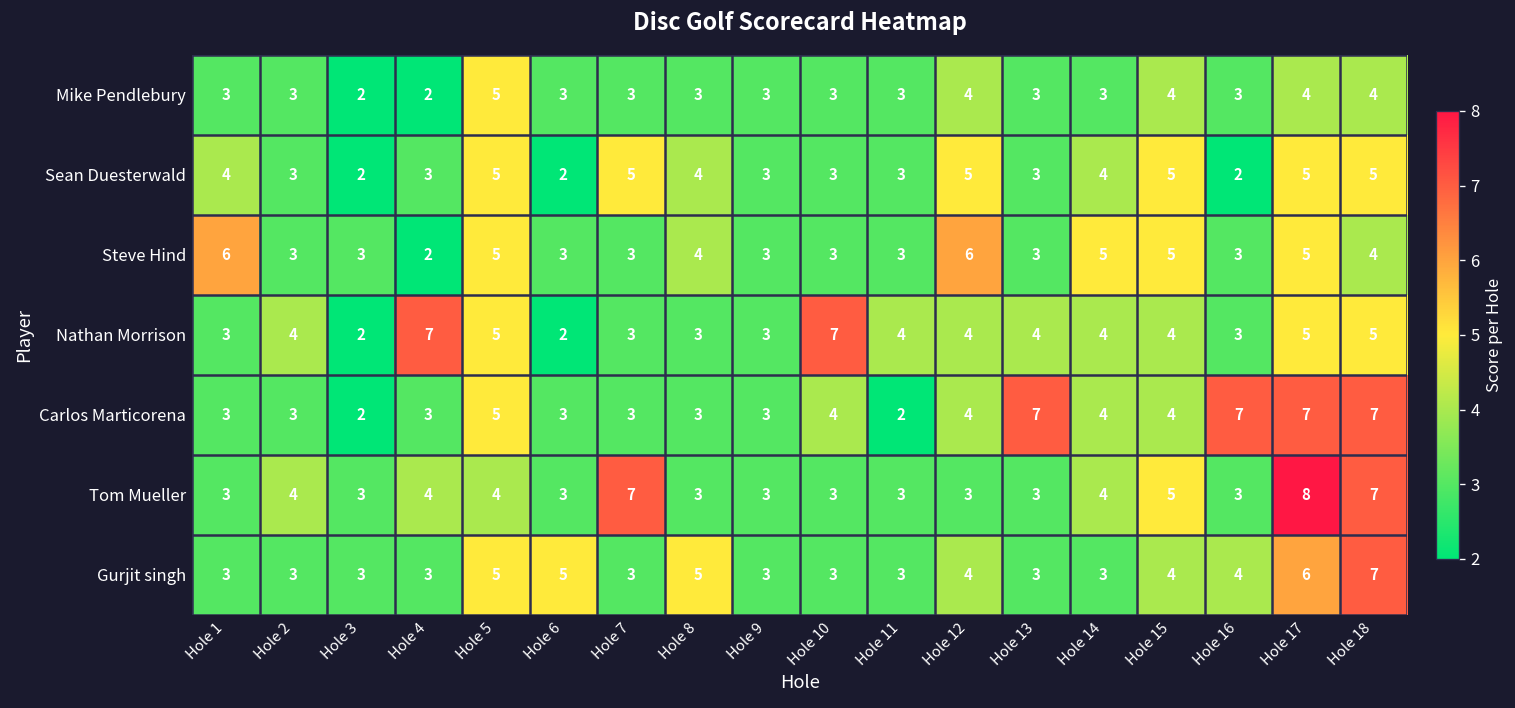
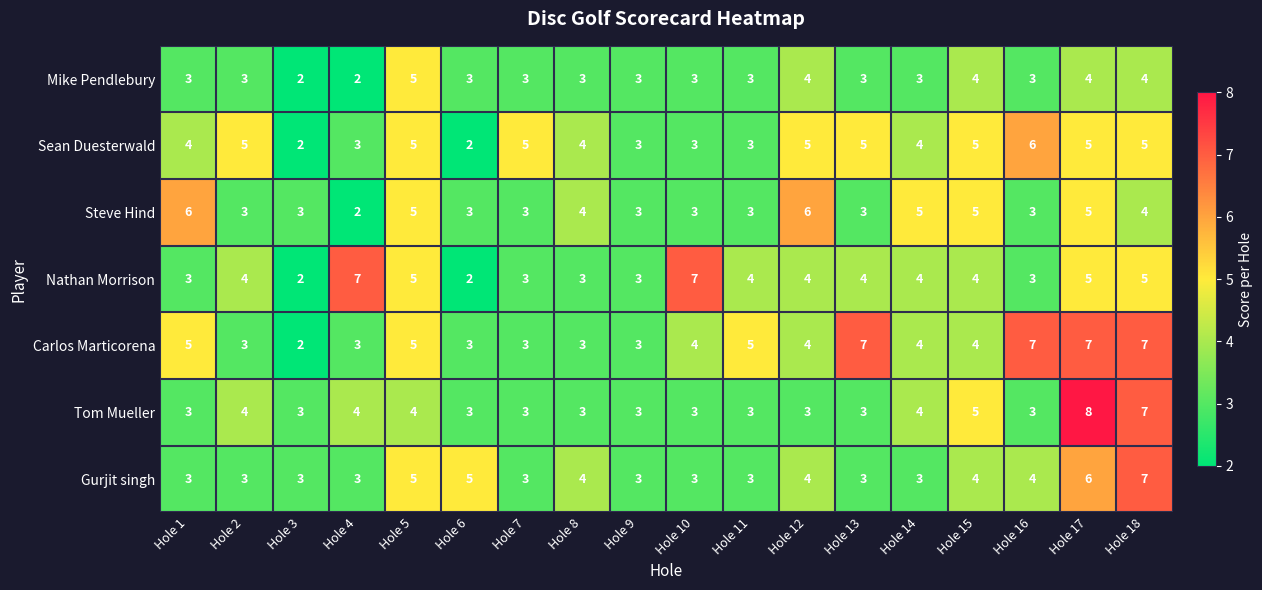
Sean Duesterwald, Hole 2: 3 -> 5
Sean Duesterwald, Hole 13: 3 -> 5
Sean Duesterwald, Hole 16: 2 -> 6
Carlos Marticorena, Hole 1: 3 -> 5
Carlos Marticorena, Hole 11: 2 -> 5
Tom Mueller, Hole 7: 7 -> 3
Gurjit singh, Hole 8: 5 -> 4
